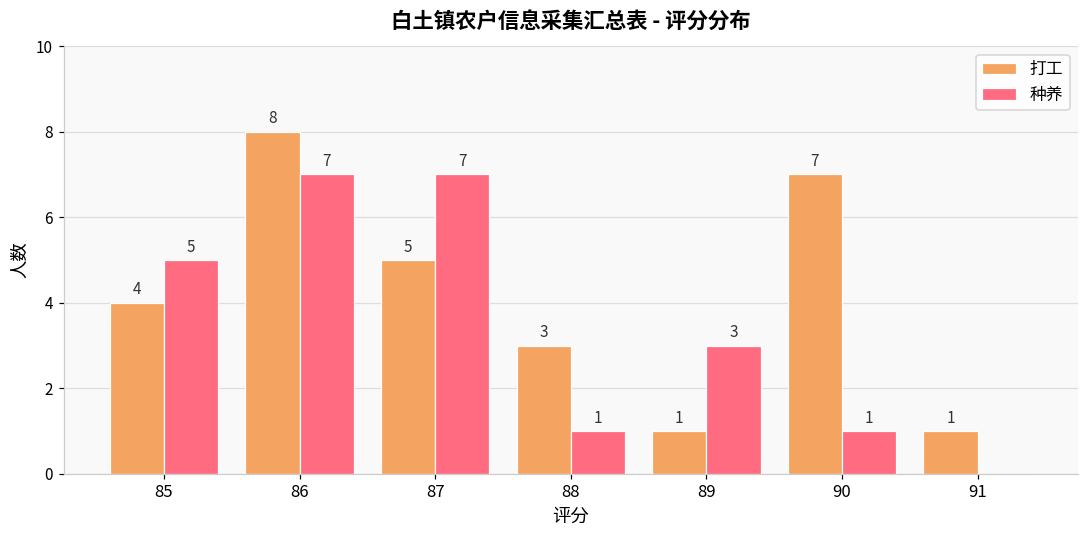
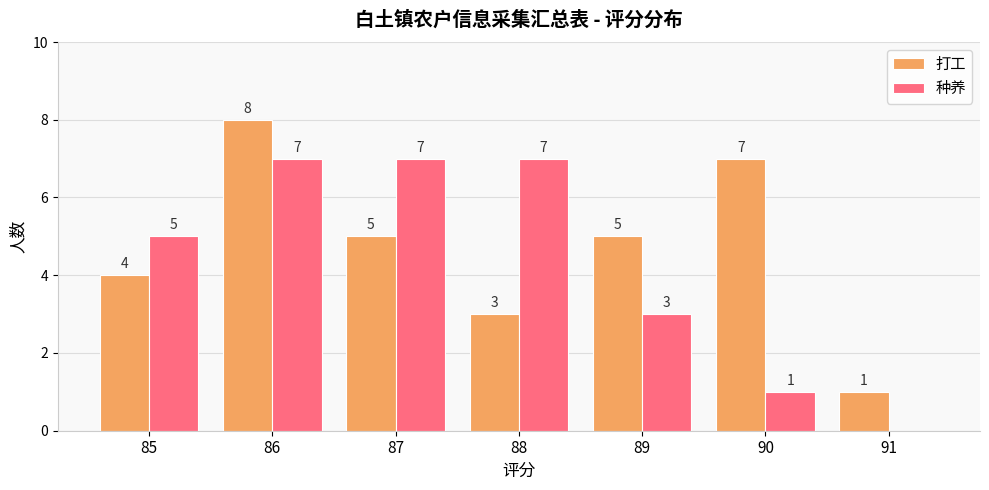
种养, 88: 1 -> 7
打工, 89: 1 -> 5
